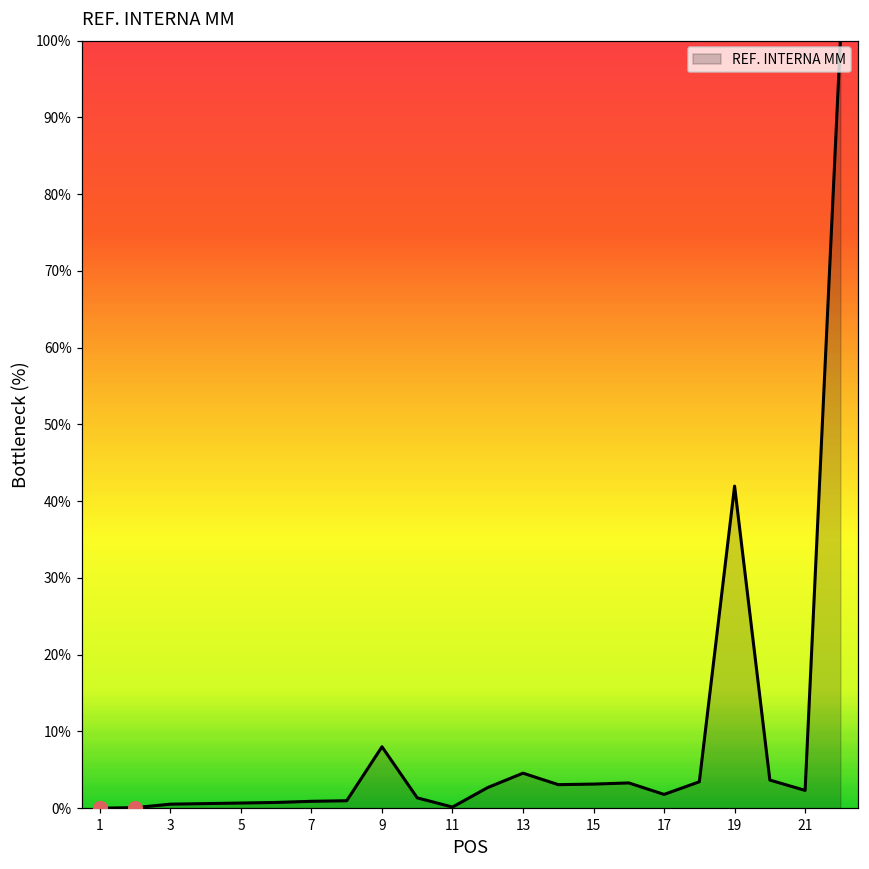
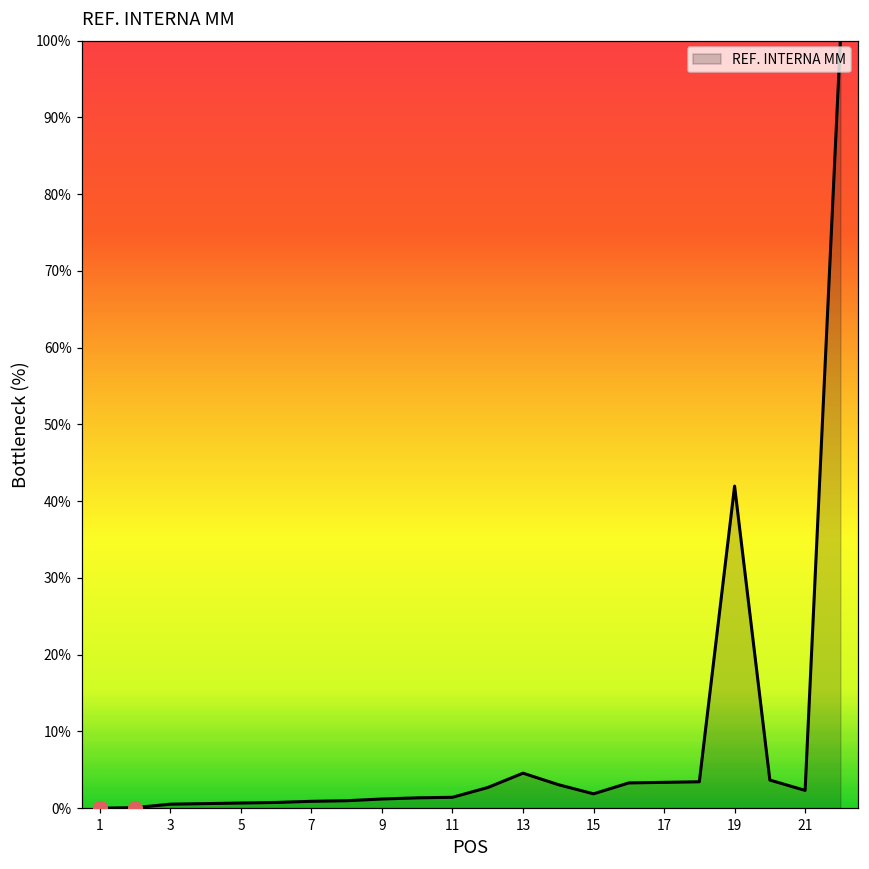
REF. INTERNA MM, 9: 8% -> 1%
REF. INTERNA MM, 11: 0% -> 1%
REF. INTERNA MM, 15: 3% -> 2%
REF. INTERNA MM, 17: 2% -> 3%
